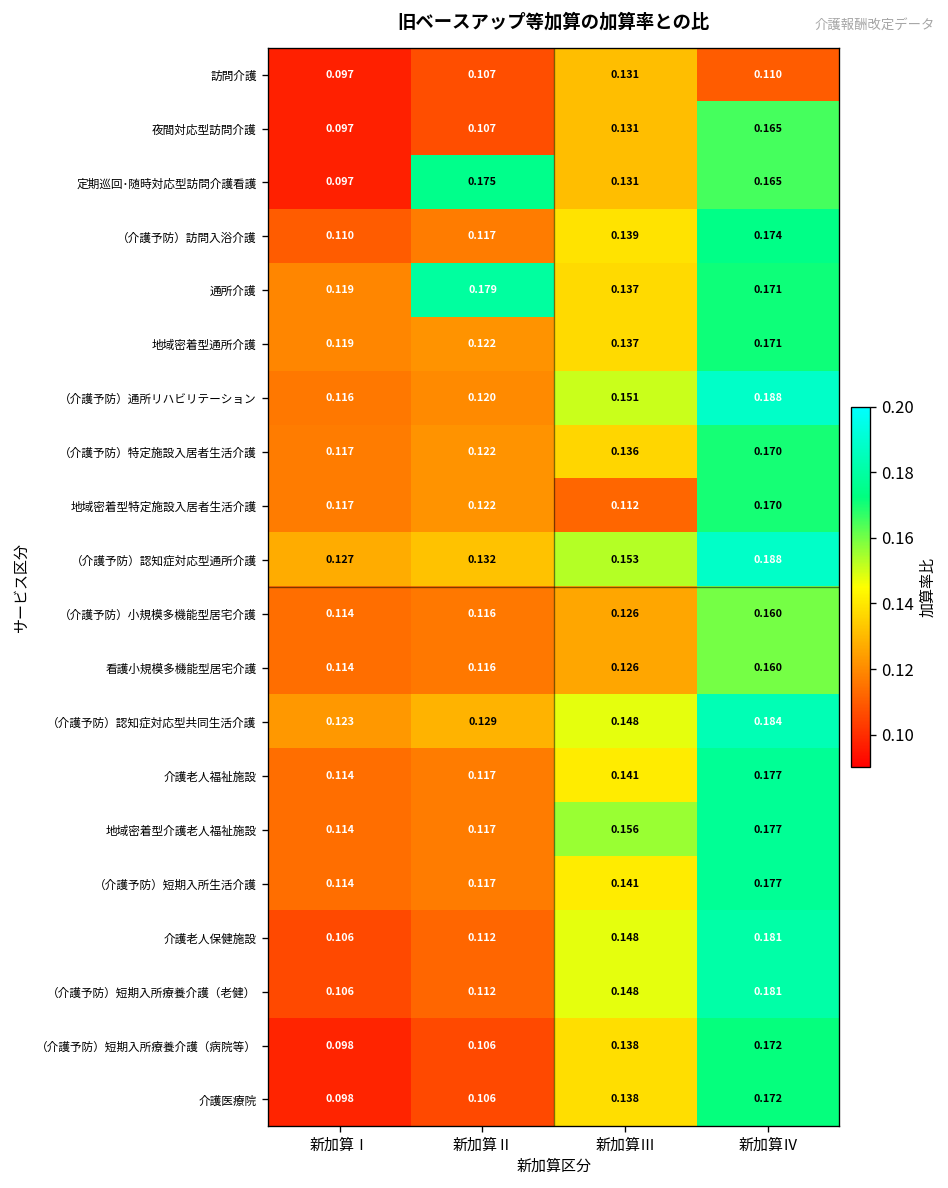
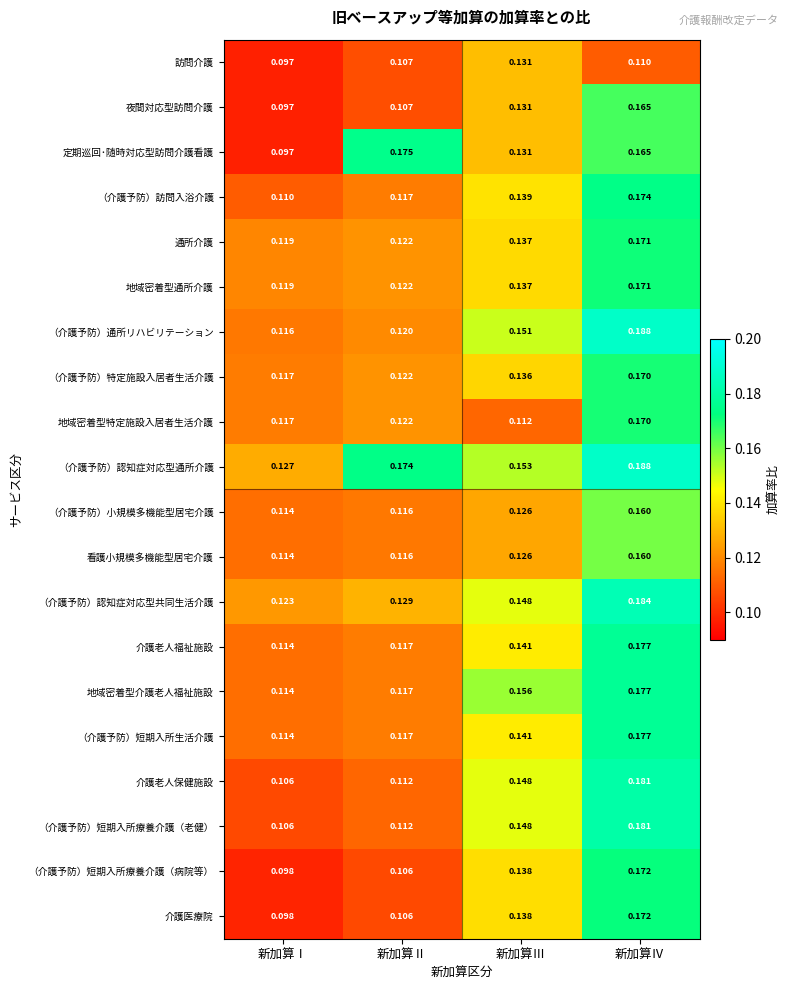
通所介護, 新加算Ⅱ: 0.179 -> 0.122
（介護予防）認知症対応型通所介護, 新加算Ⅱ: 0.132 -> 0.174
